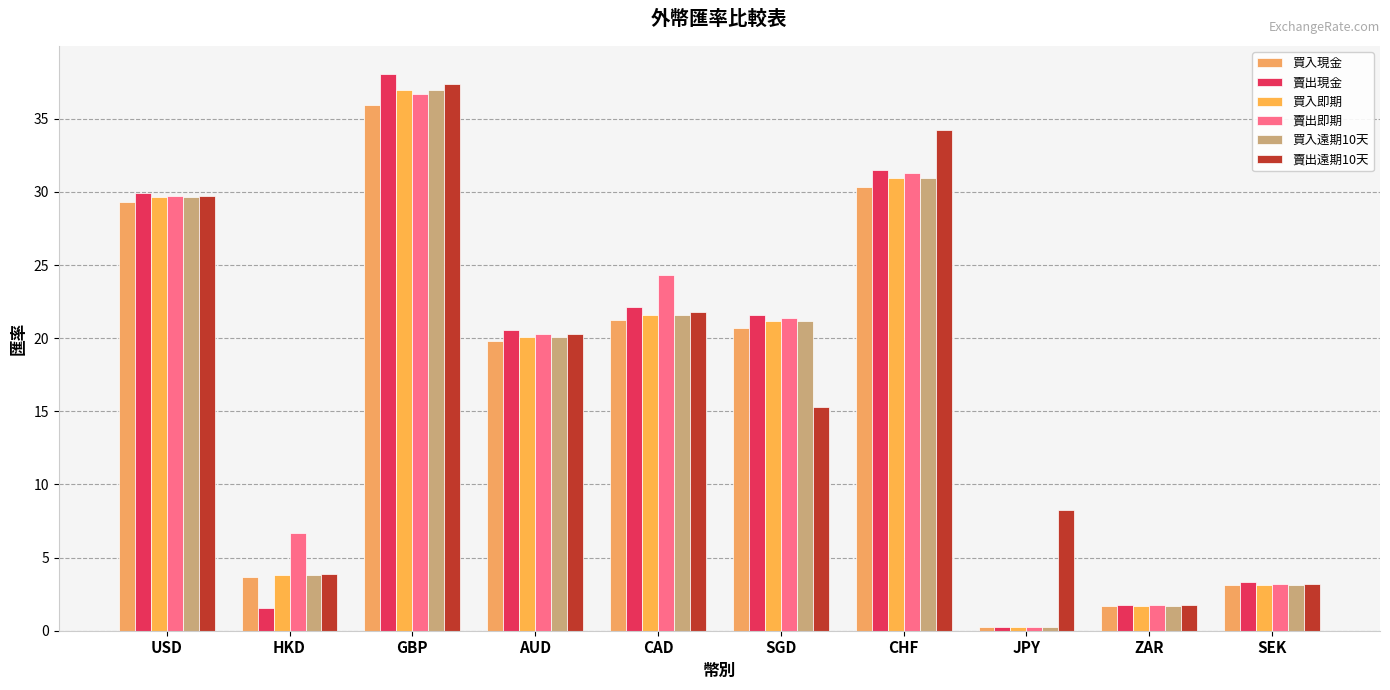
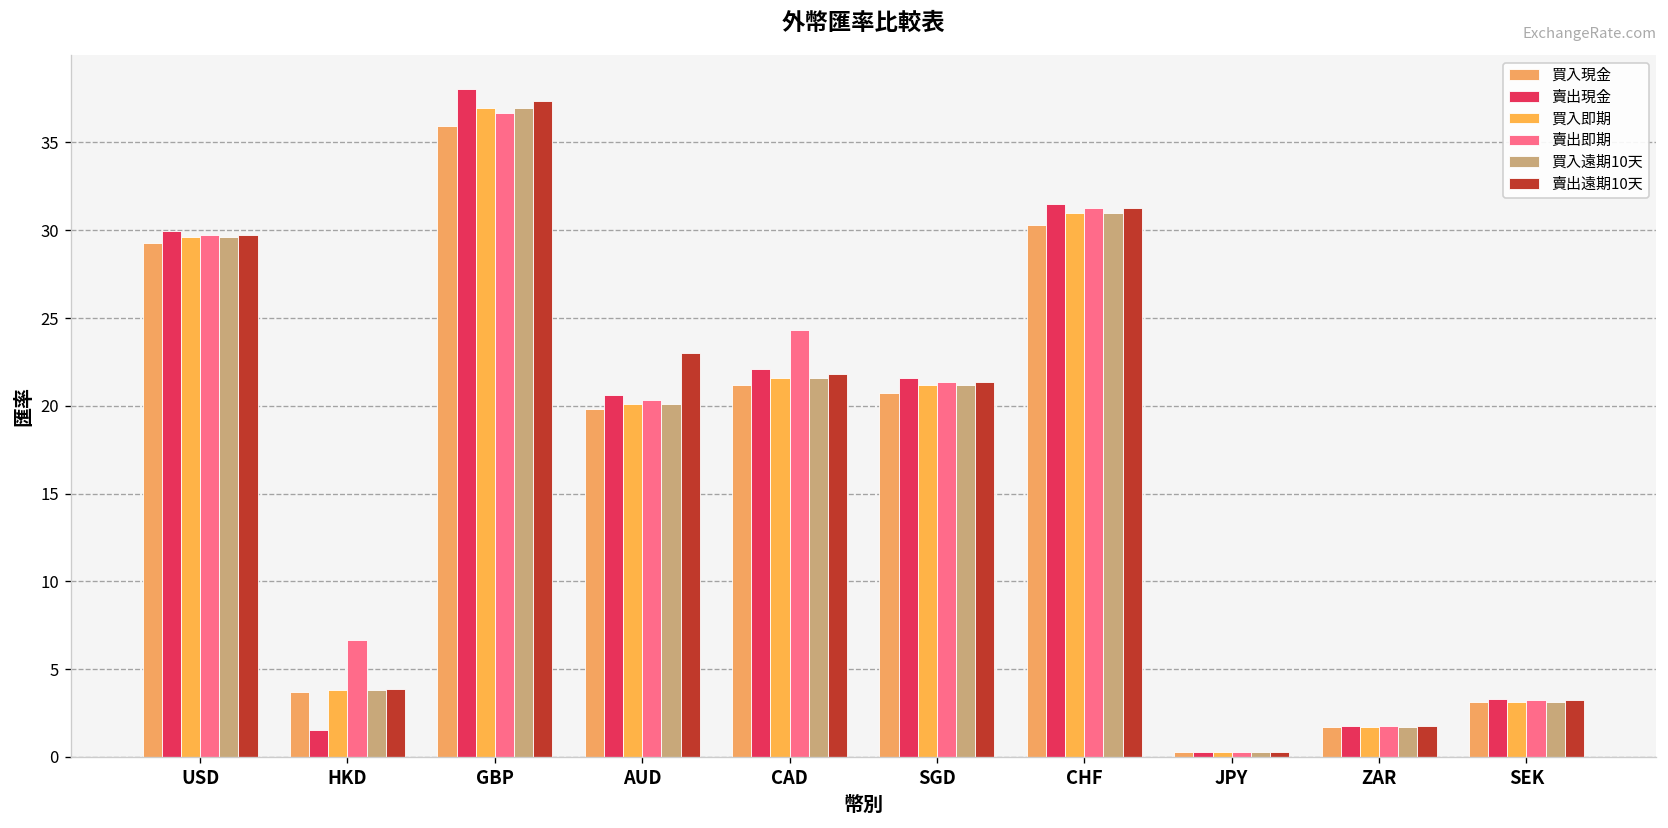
賣出遠期10天, AUD: 20.3 -> 23.0
賣出遠期10天, SGD: 15.3 -> 21.4
賣出遠期10天, CHF: 34.3 -> 31.3
賣出遠期10天, JPY: 8.2 -> 0.3
